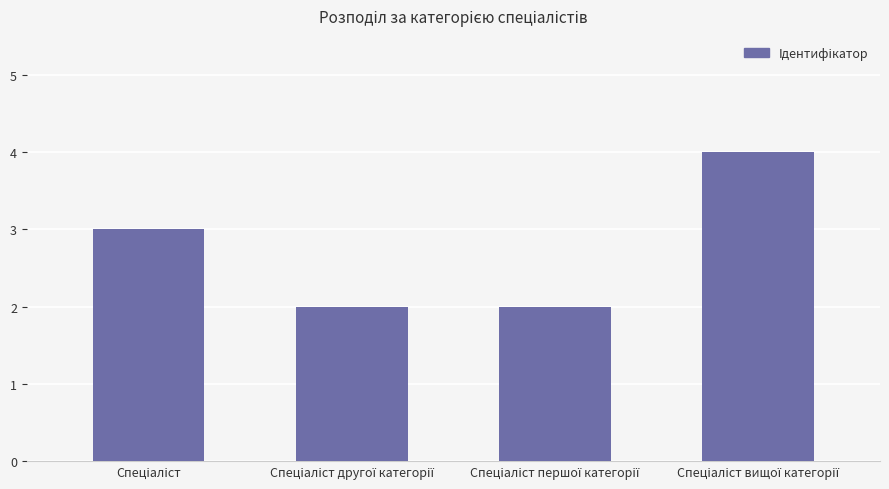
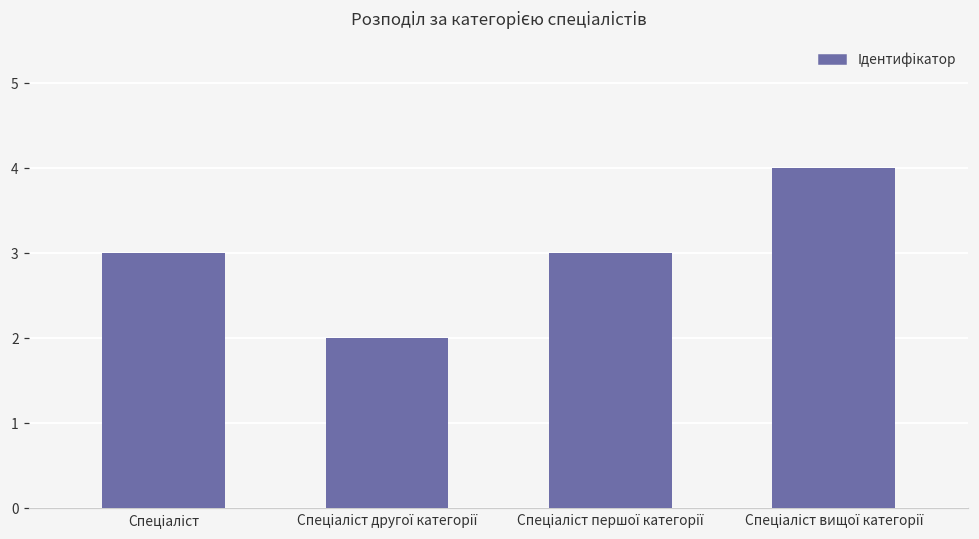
Спеціаліст першої категорії: 2 -> 3
